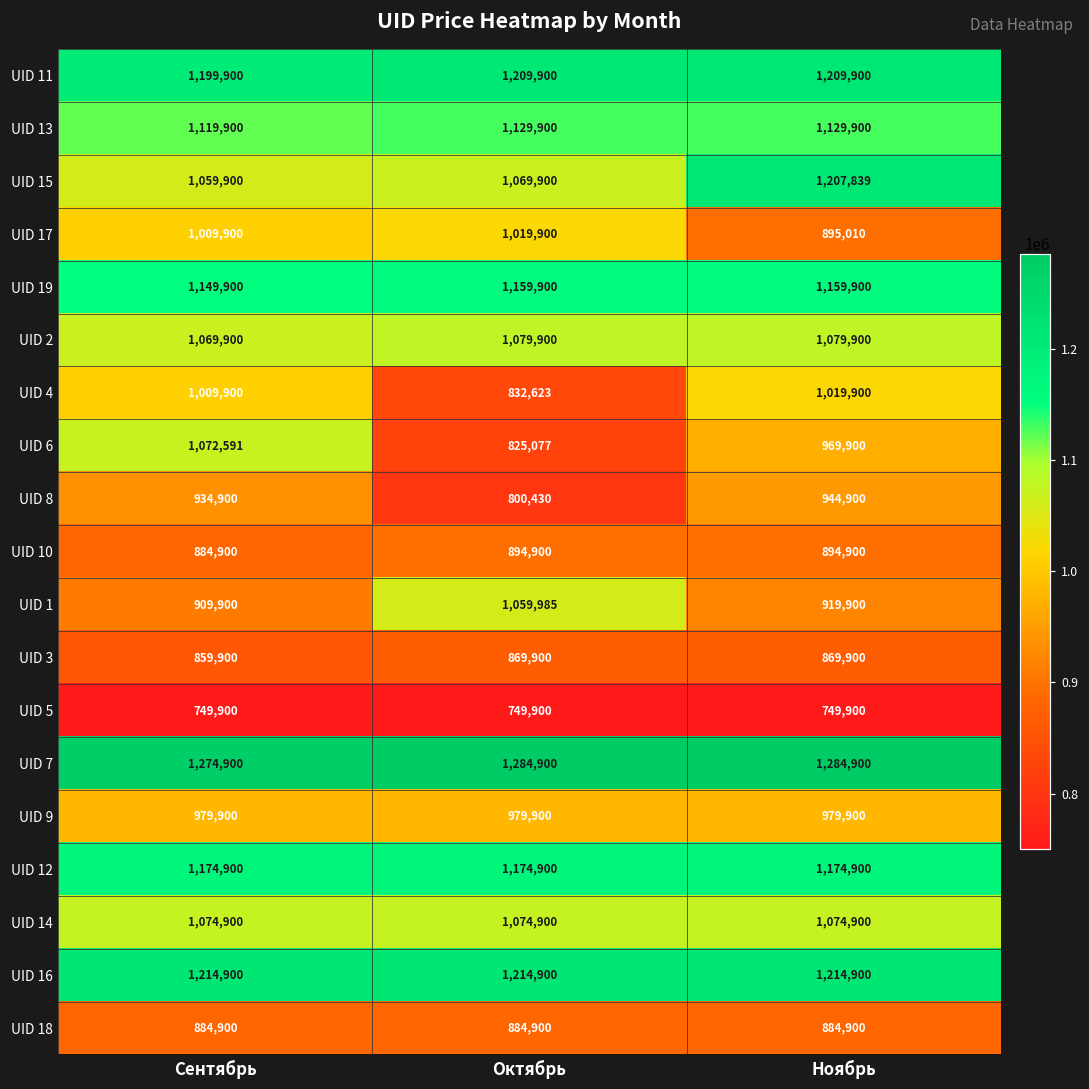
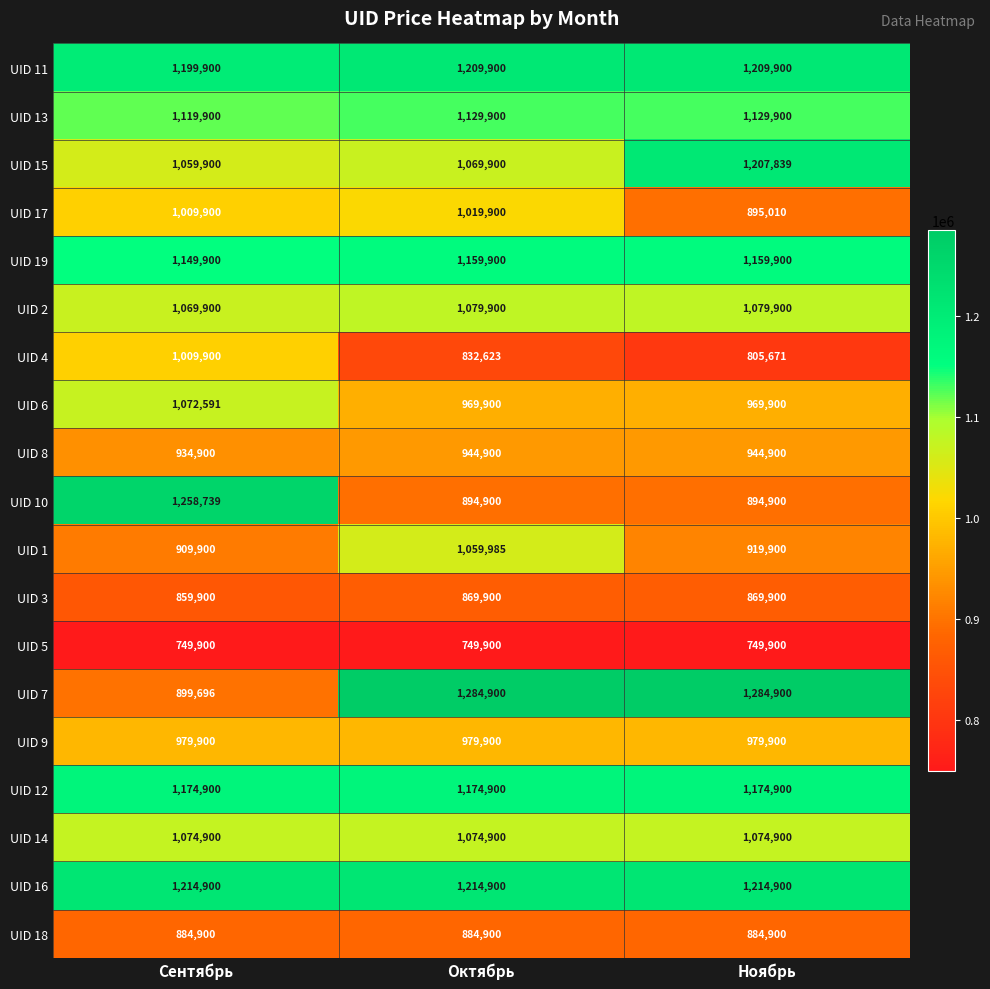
UID 4, Ноябрь: 1,019,900 -> 805,671
UID 6, Октябрь: 825,077 -> 969,900
UID 8, Октябрь: 800,430 -> 944,900
UID 10, Сентябрь: 884,900 -> 1,258,739
UID 7, Сентябрь: 1,274,900 -> 899,696
